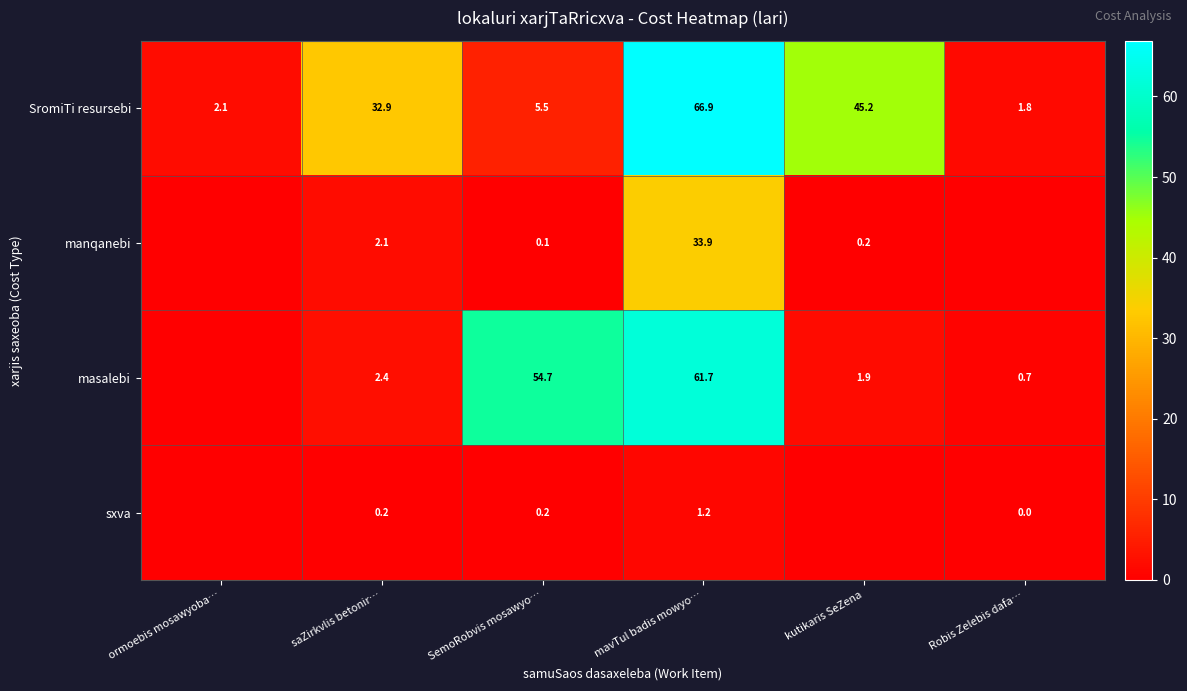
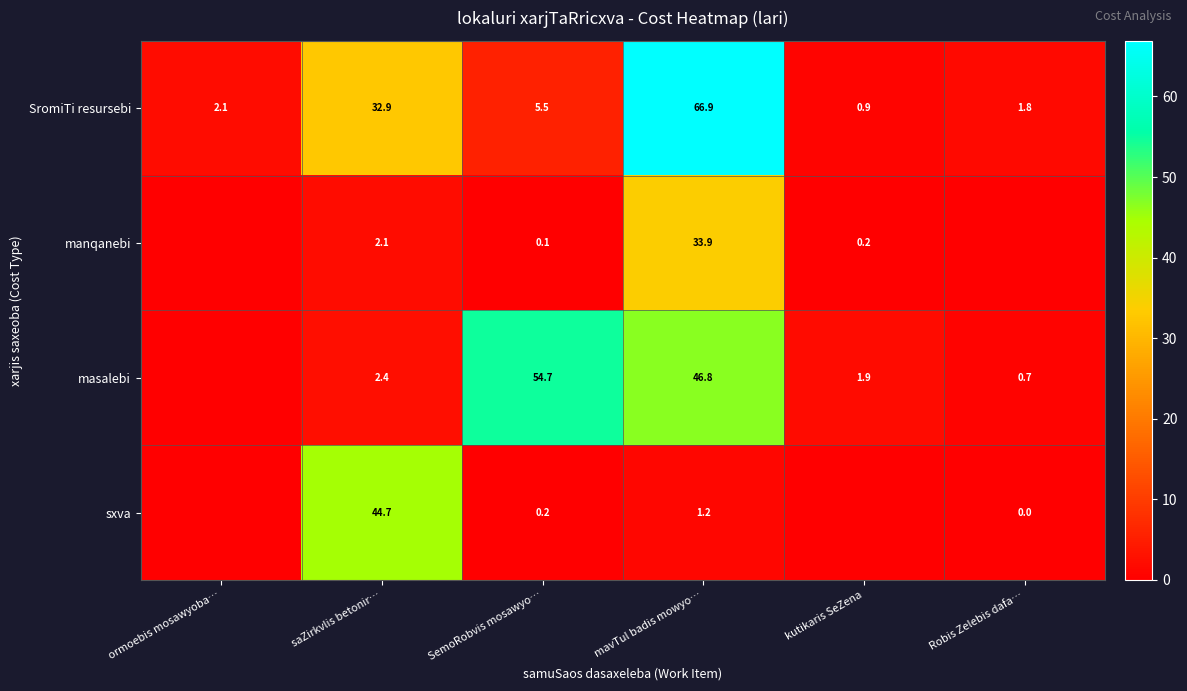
SromiTi resursebi, kutikaris SeZena: 45.2 -> 0.9
masalebi, mavTul badis mowyo…: 61.7 -> 46.8
sxva, saZirkvlis betonir…: 0.2 -> 44.7
